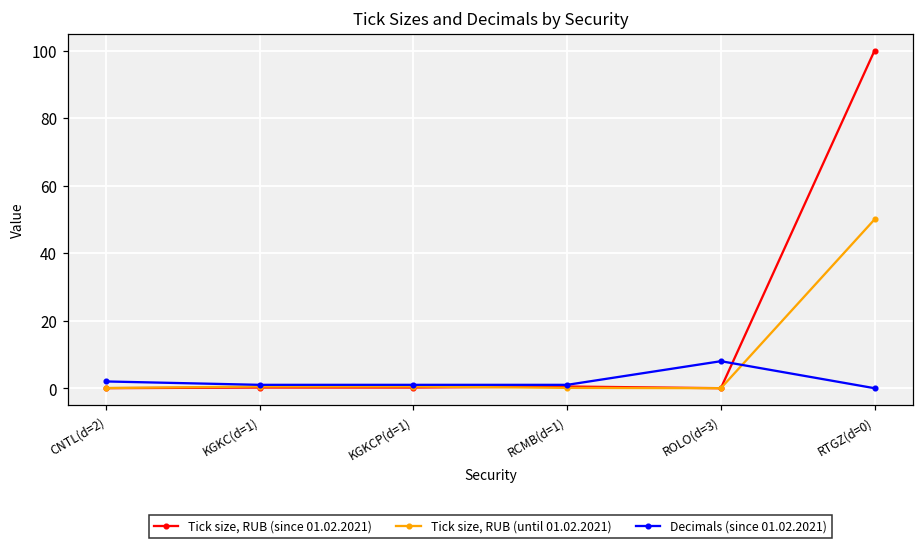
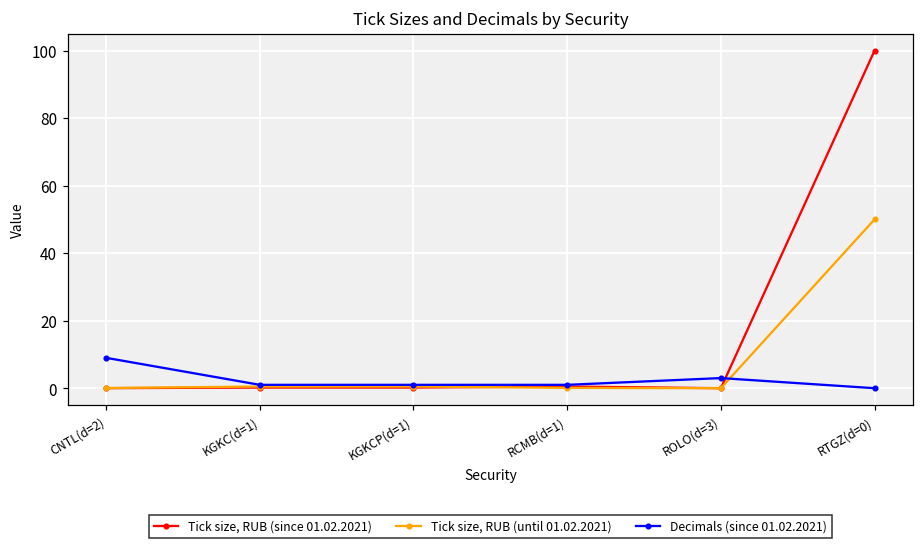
Decimals (since 01.02.2021), CNTL(d=2): 2 -> 9
Decimals (since 01.02.2021), ROLO(d=3): 8 -> 3
